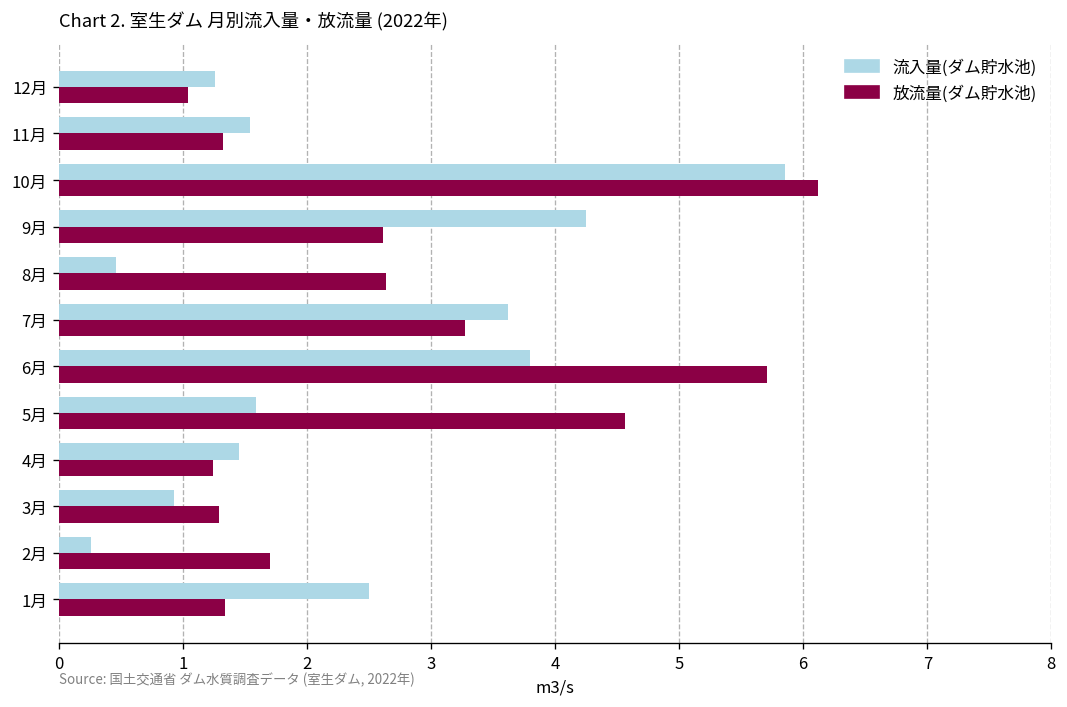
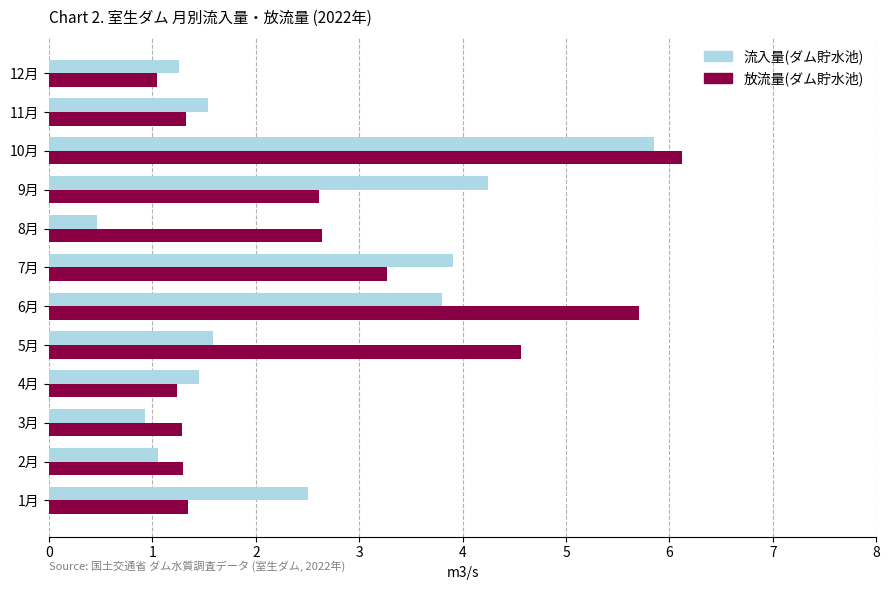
流入量(ダム貯水池), 7月: 3.62 -> 3.91
流入量(ダム貯水池), 2月: 0.26 -> 1.05
放流量(ダム貯水池), 2月: 1.7 -> 1.3
